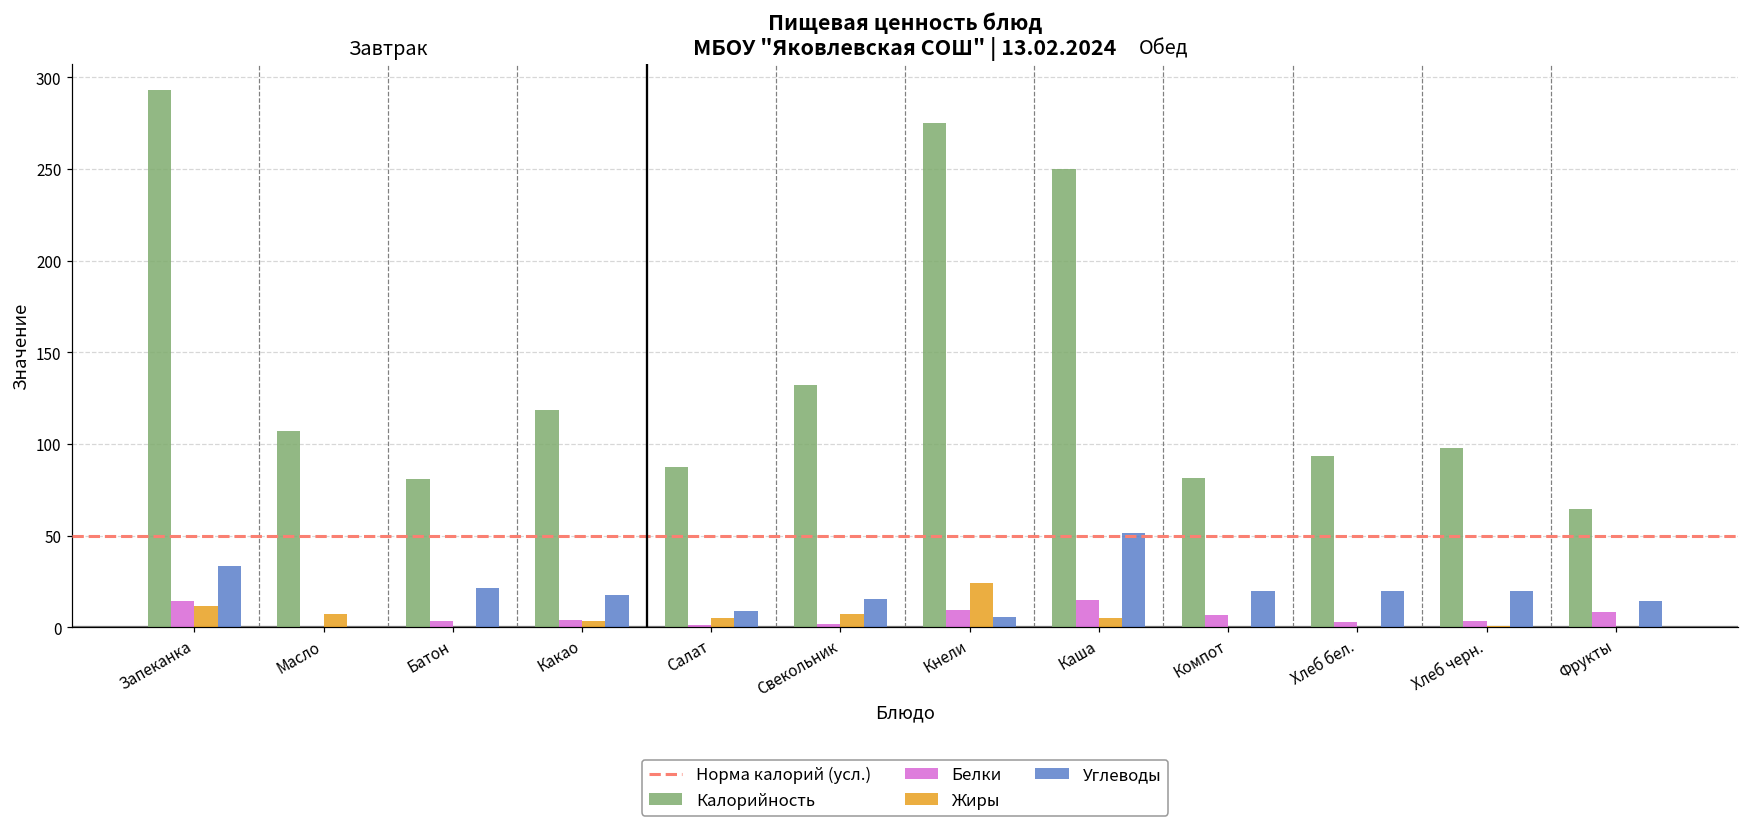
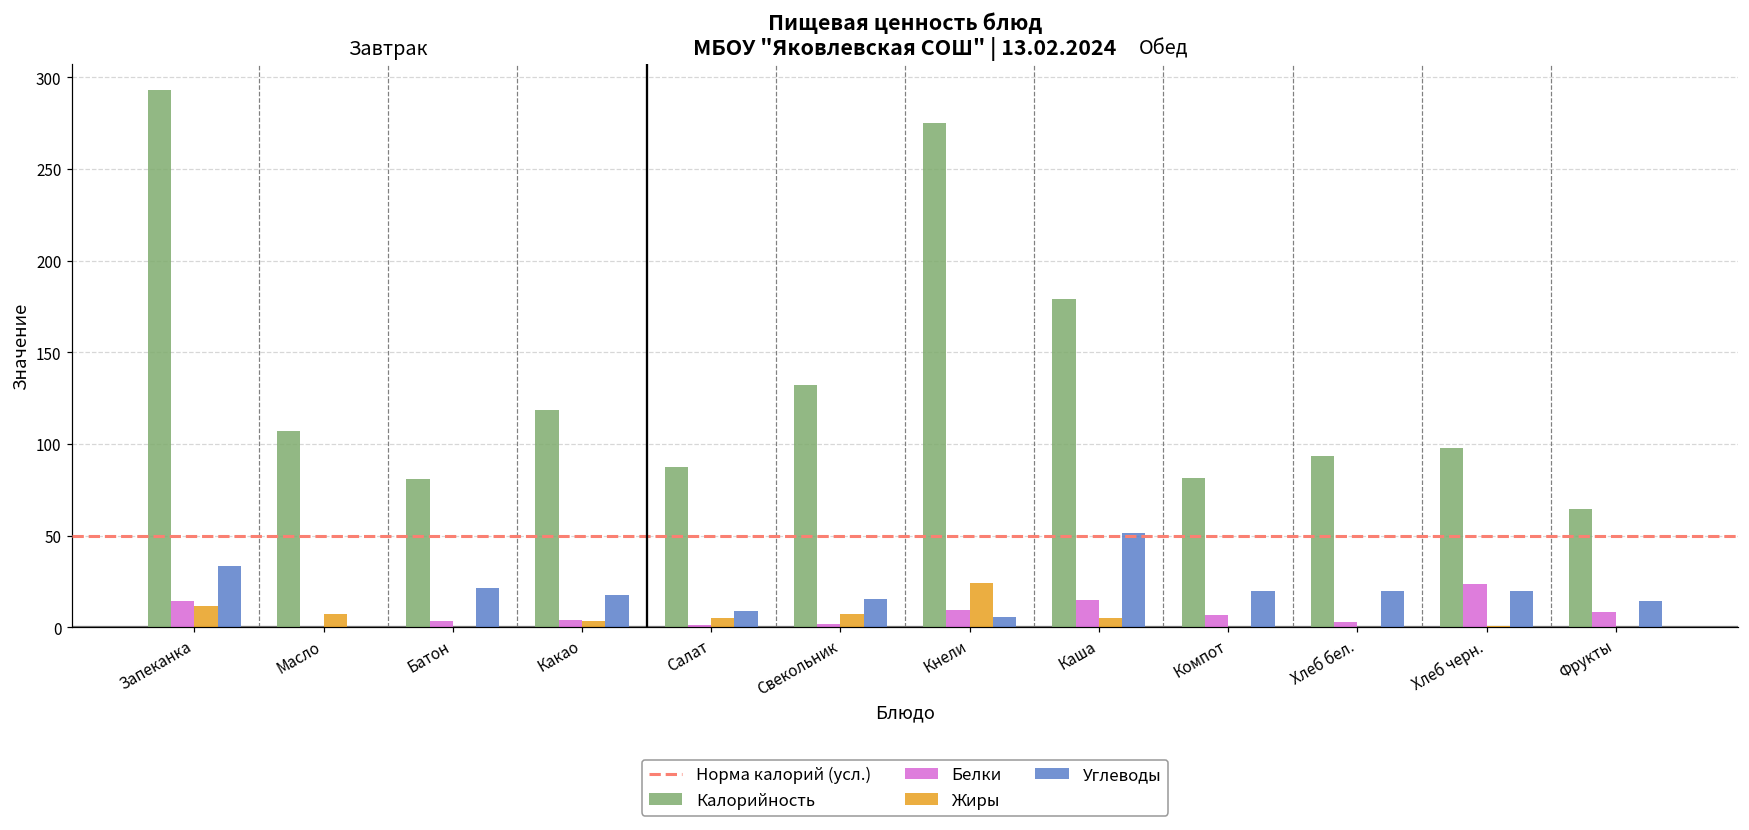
Калорийность, Каша: 250 -> 179
Белки, Хлеб черн.: 3 -> 24
